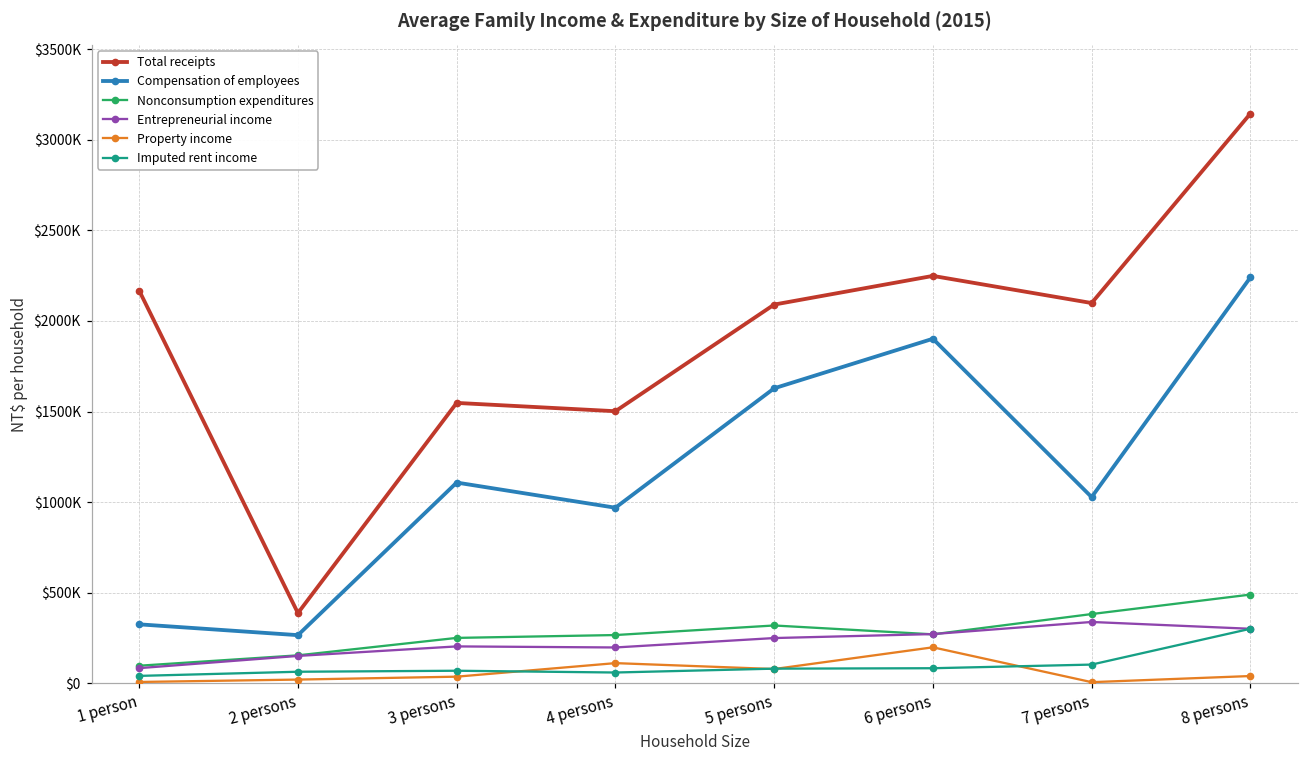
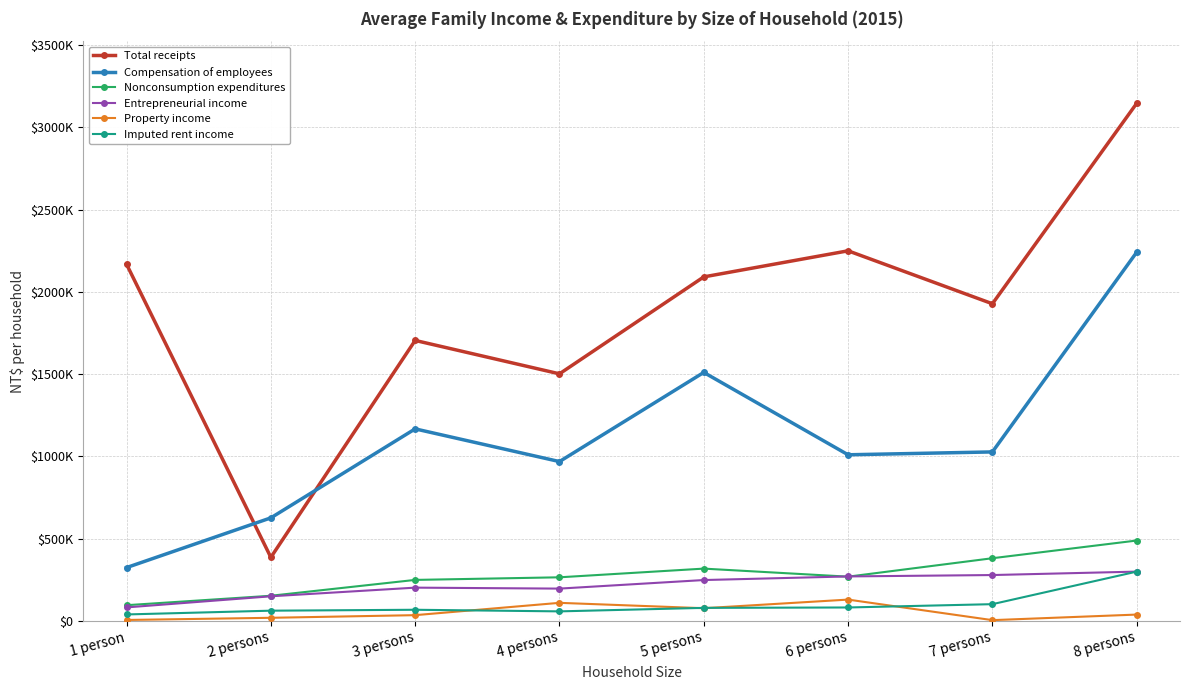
Compensation of employees, 2 persons: $260000 -> $630000
Total receipts, 3 persons: $1550000 -> $1700000
Compensation of employees, 3 persons: $1110000 -> $1170000
Compensation of employees, 5 persons: $1630000 -> $1510000
Compensation of employees, 6 persons: $1900000 -> $1010000
Property income, 6 persons: $200000 -> $130000
Total receipts, 7 persons: $2100000 -> $1930000
Entrepreneurial income, 7 persons: $340000 -> $280000
